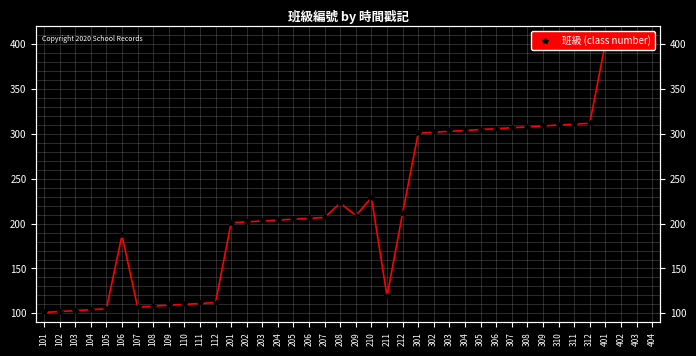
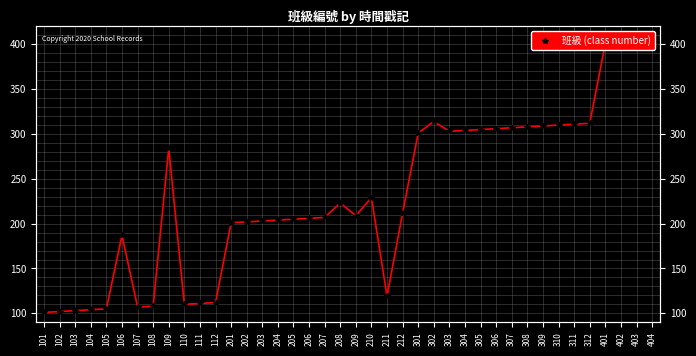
109: 110 -> 280
302: 300 -> 310
